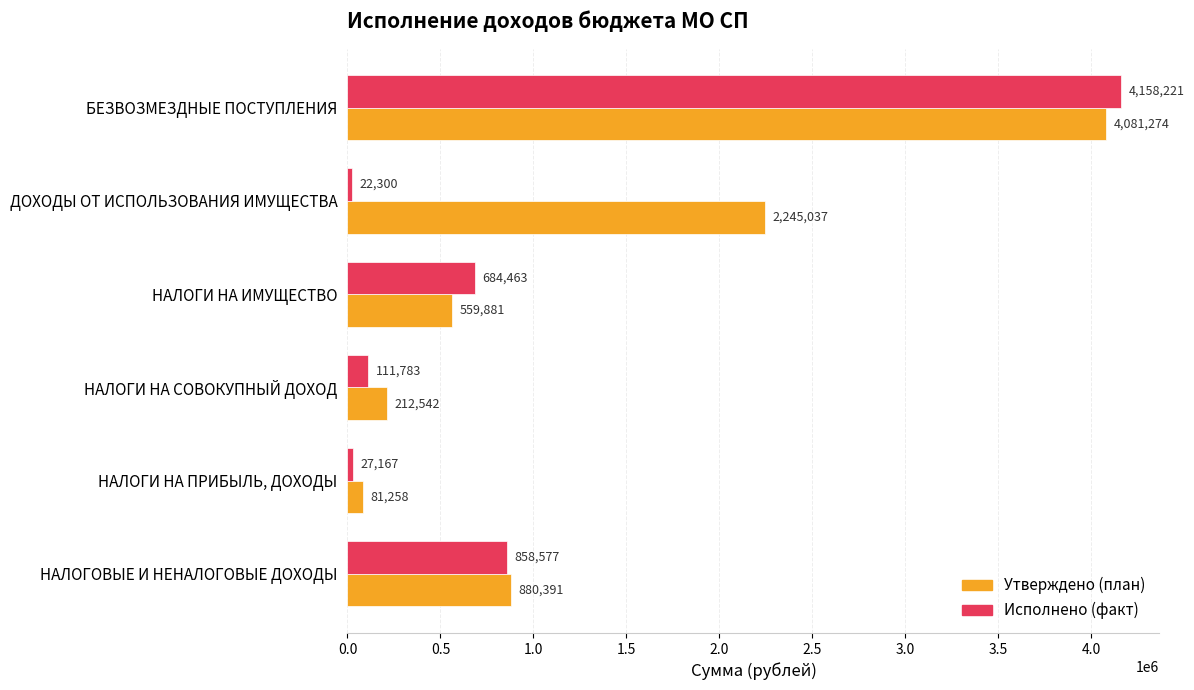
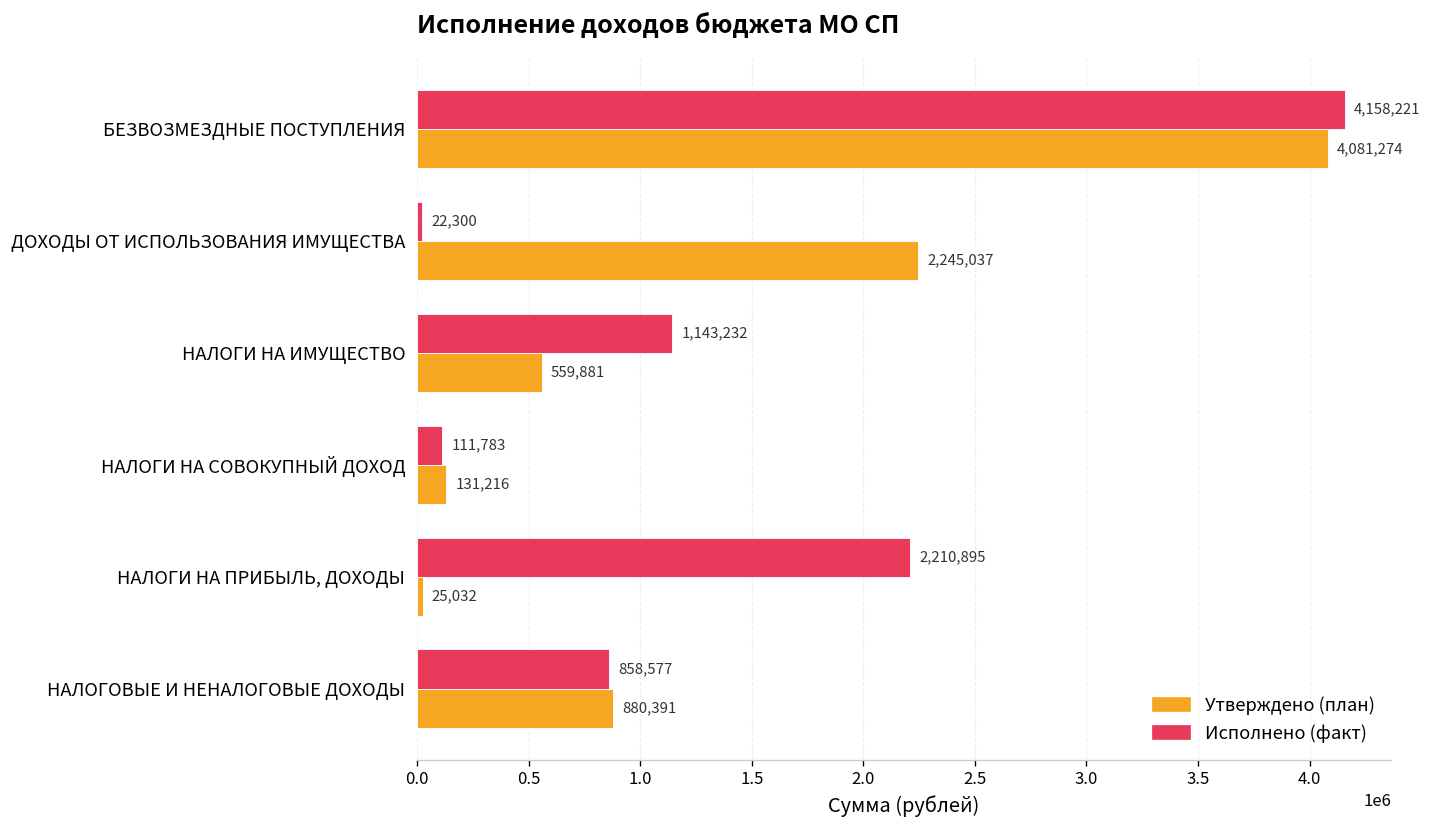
Исполнено (факт), НАЛОГИ НА ИМУЩЕСТВО: 684,463 -> 1,143,232
Утверждено (план), НАЛОГИ НА СОВОКУПНЫЙ ДОХОД: 212,542 -> 131,216
Исполнено (факт), НАЛОГИ НА ПРИБЫЛЬ, ДОХОДЫ: 27,167 -> 2,210,895
Утверждено (план), НАЛОГИ НА ПРИБЫЛЬ, ДОХОДЫ: 81,258 -> 25,032
